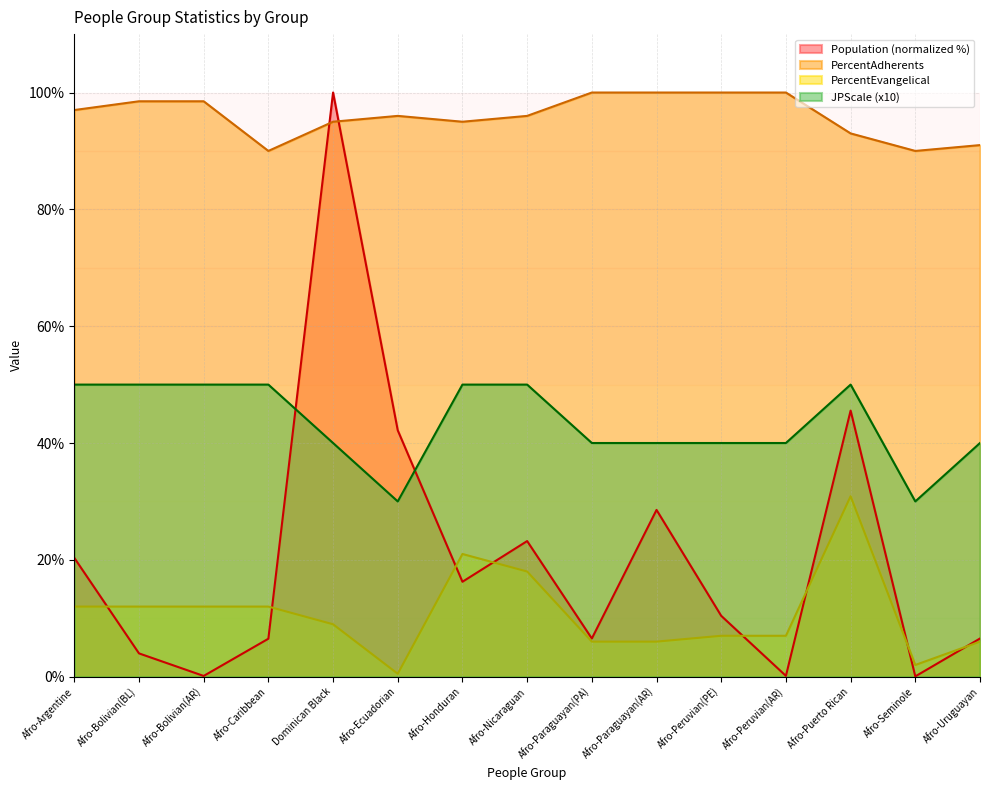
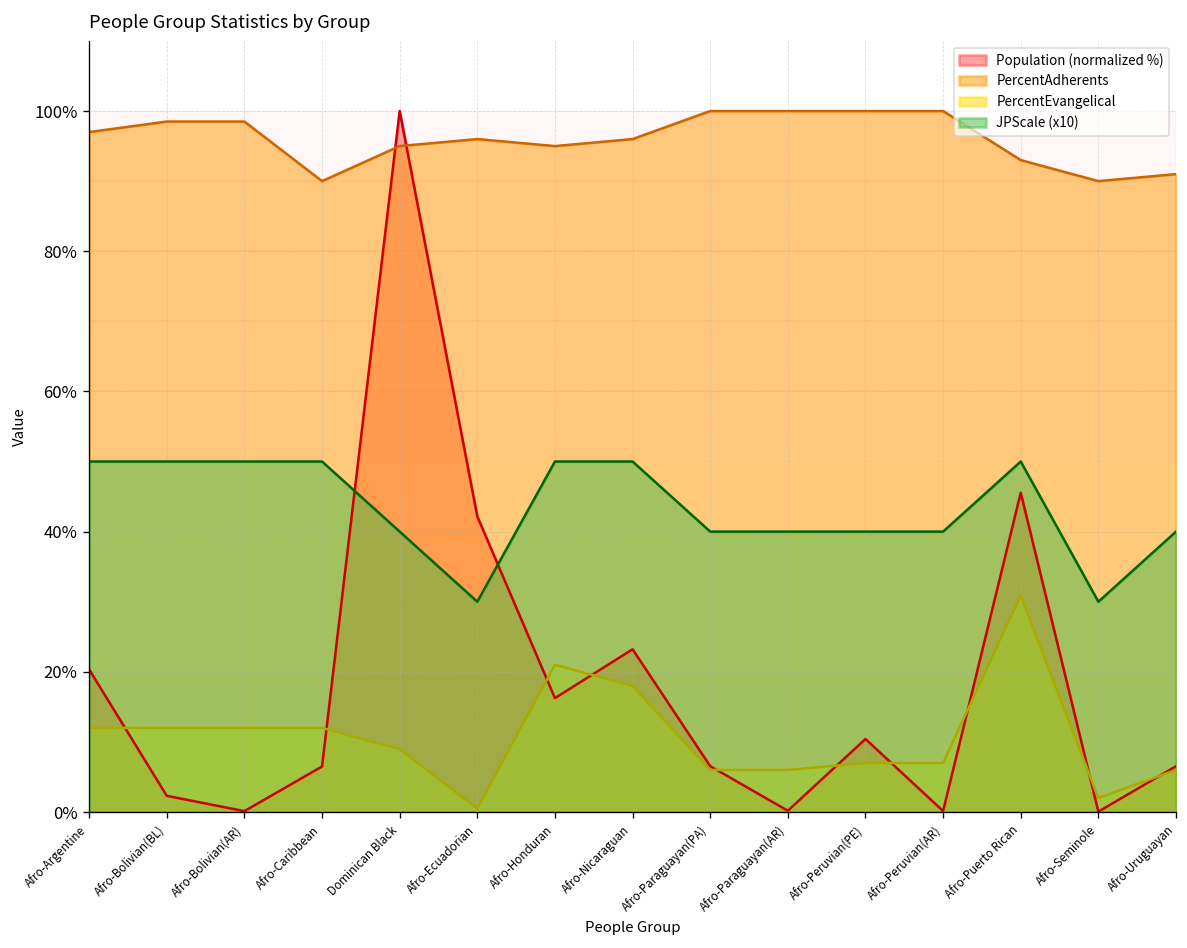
Population (normalized %), Afro-Bolivian(BL): 4% -> 2%
Population (normalized %), Afro-Paraguayan(AR): 29% -> 0%
